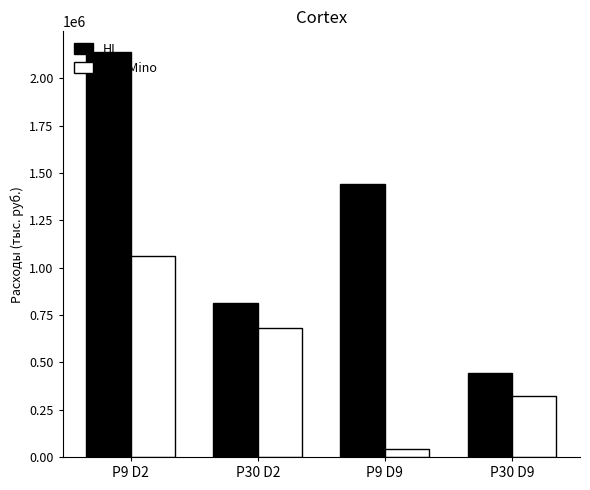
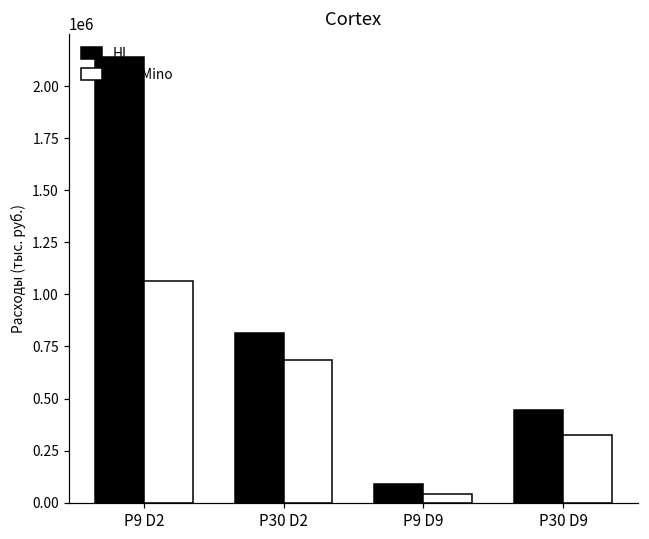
HI, P9 D9: 1440000 -> 90000
